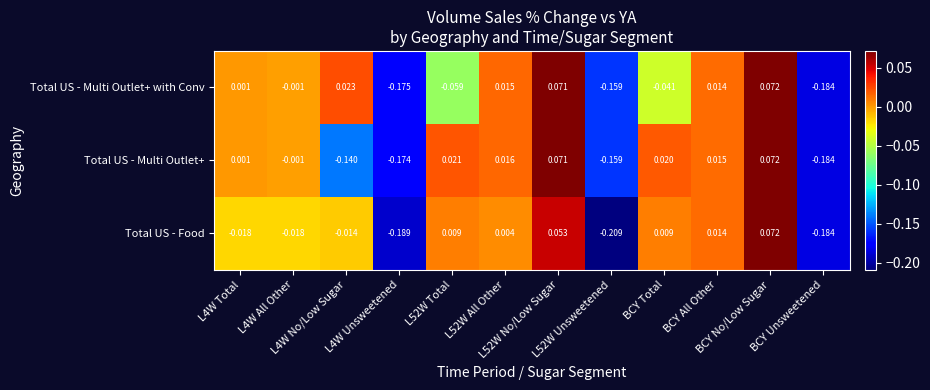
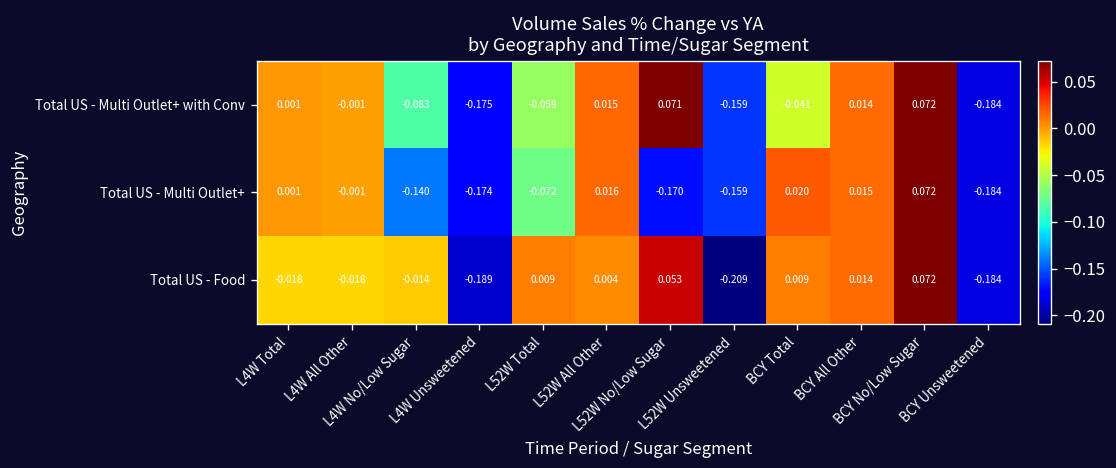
Total US - Multi Outlet+ with Conv, L4W No/Low Sugar: 0.023 -> -0.083
Total US - Multi Outlet+, L52W Total: 0.021 -> -0.072
Total US - Multi Outlet+, L52W No/Low Sugar: 0.071 -> -0.170
